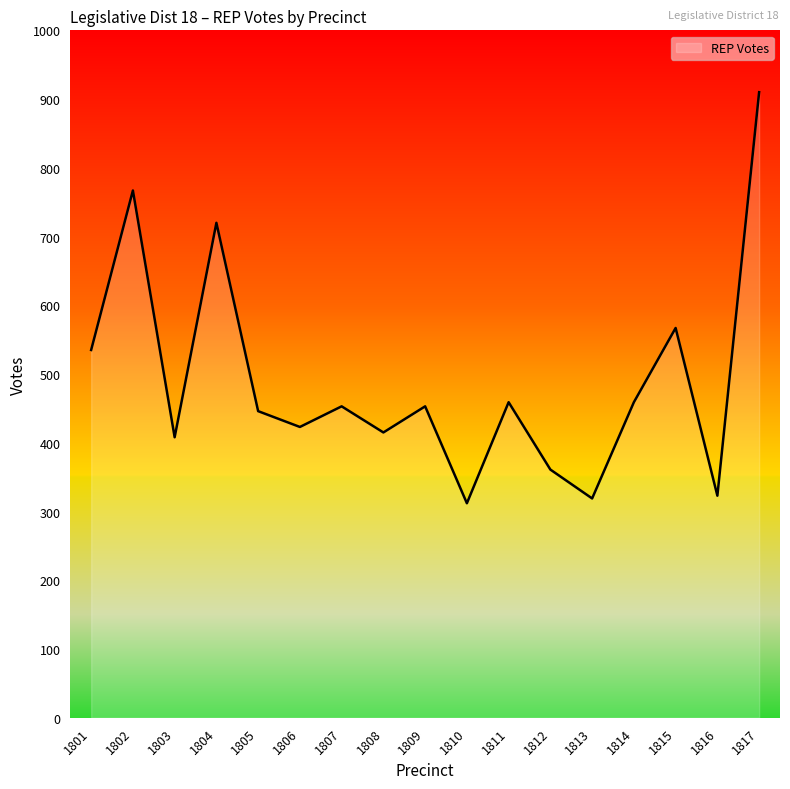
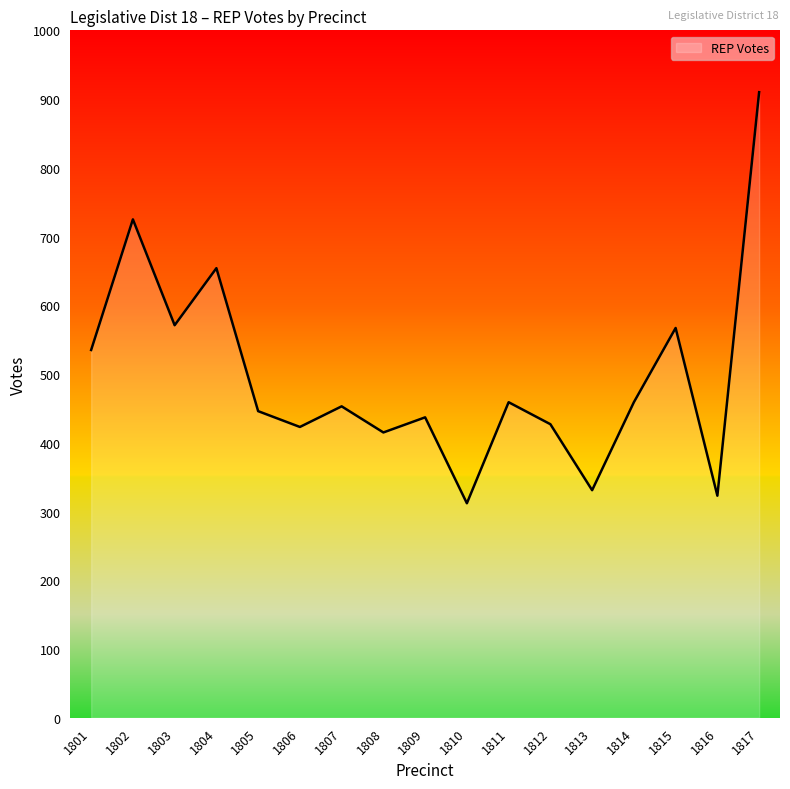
1802: 770 -> 730
1803: 410 -> 570
1804: 720 -> 650
1809: 450 -> 440
1812: 360 -> 430
1813: 320 -> 330
